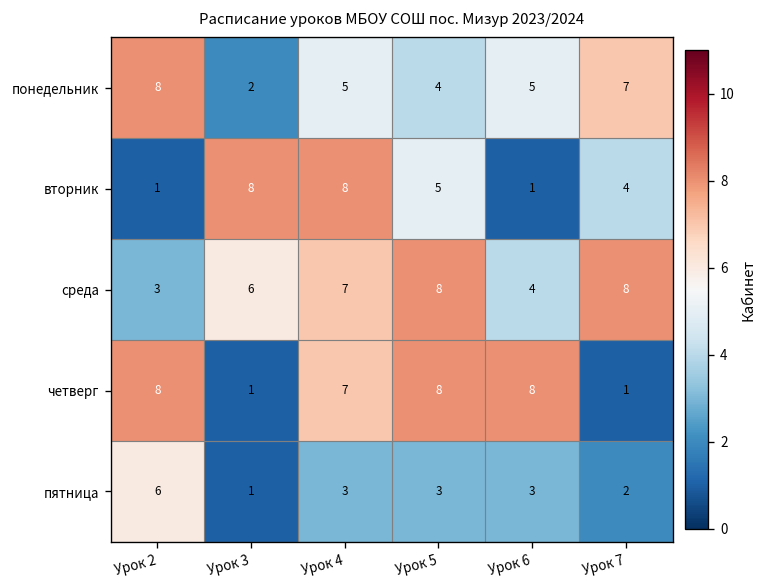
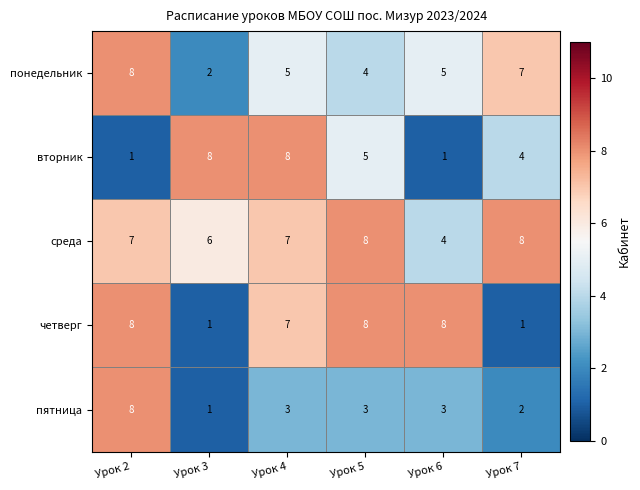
среда, Урок 2: 3 -> 7
пятница, Урок 2: 6 -> 8
